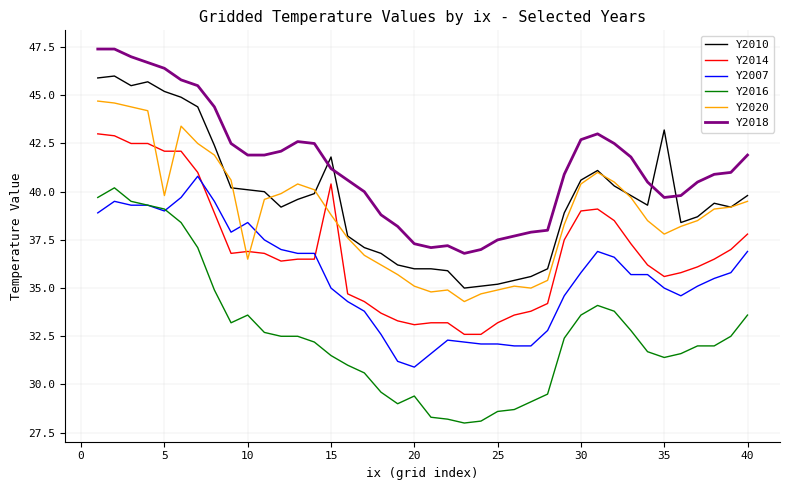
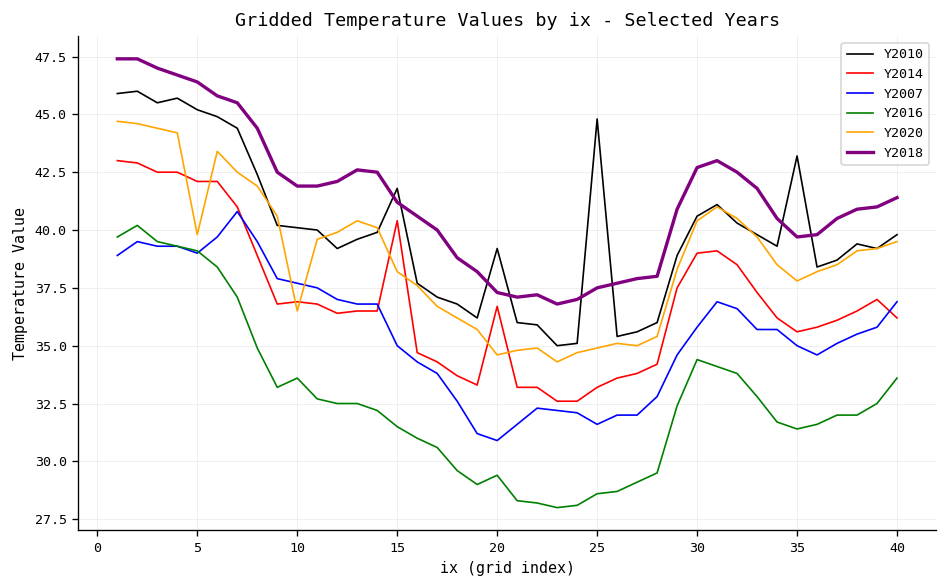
Y2007, 10: 38.4 -> 37.7
Y2020, 15: 38.8 -> 38.2
Y2010, 20: 36.0 -> 39.2
Y2014, 20: 33.1 -> 36.7
Y2020, 20: 35.1 -> 34.6
Y2010, 25: 35.2 -> 44.8
Y2007, 25: 32.1 -> 31.6
Y2016, 30: 33.6 -> 34.4
Y2014, 40: 37.8 -> 36.2
Y2018, 40: 41.9 -> 41.4
